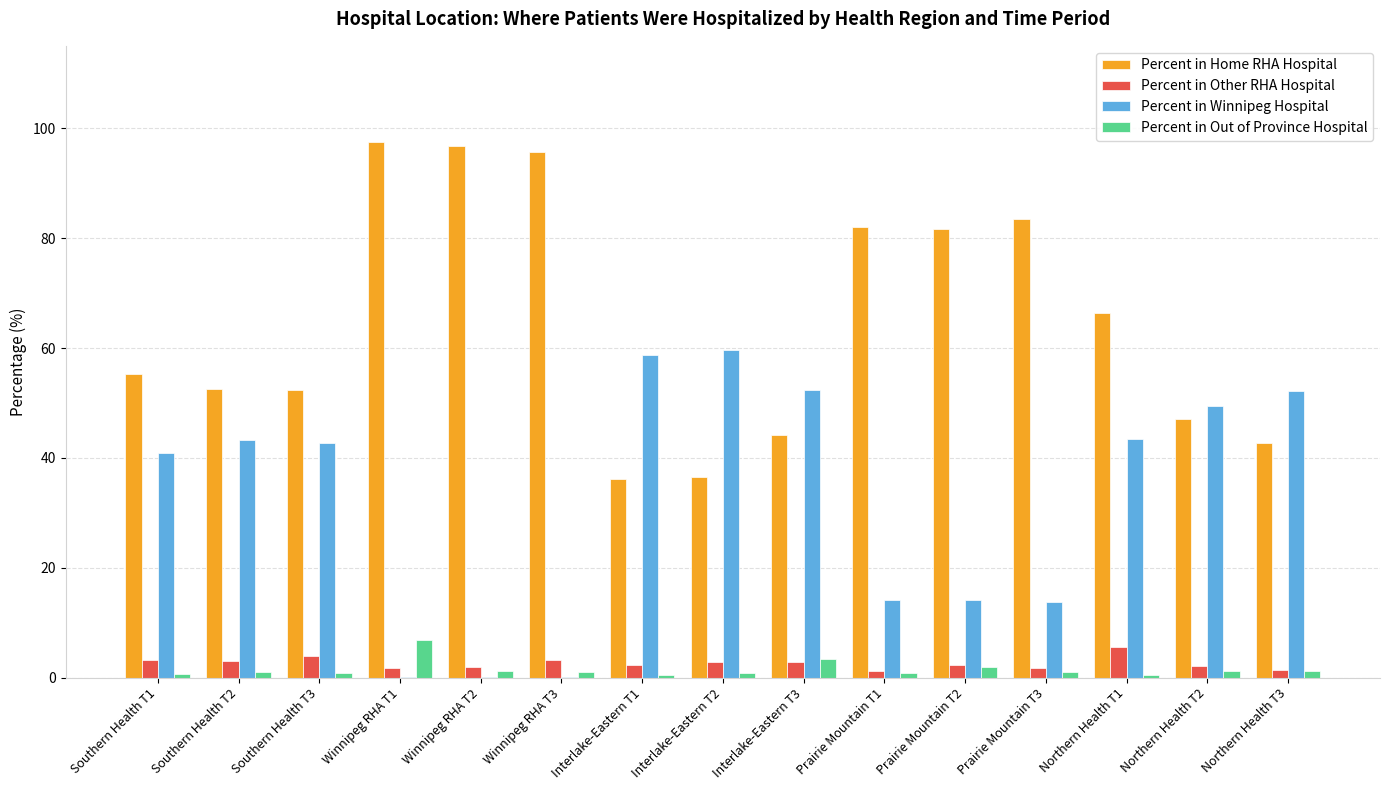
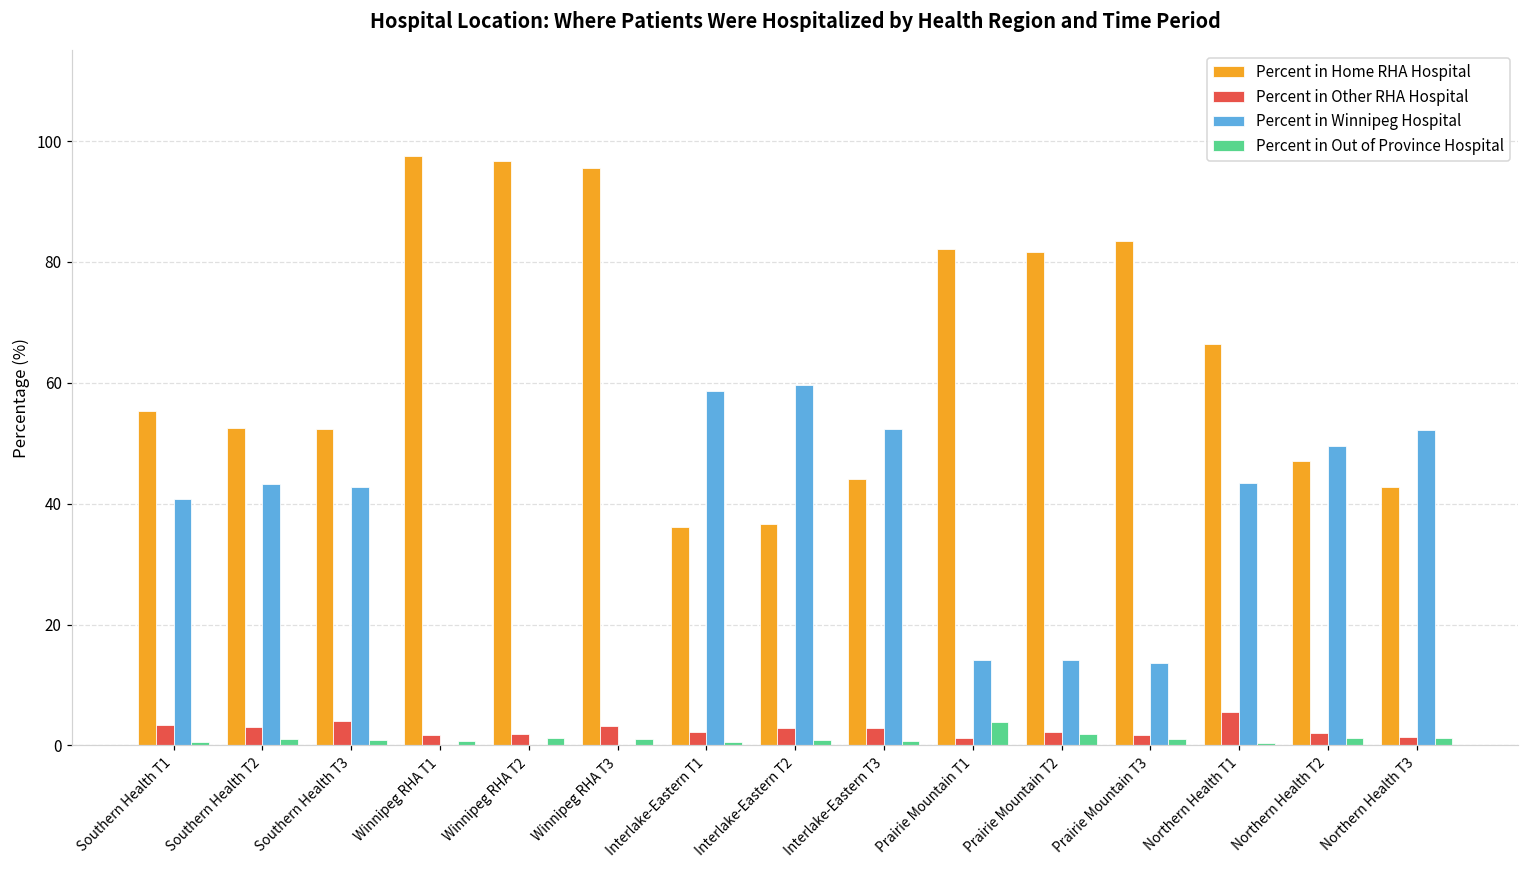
Percent in Out of Province Hospital, Winnipeg RHA T1: 7 -> 1
Percent in Out of Province Hospital, Interlake-Eastern T3: 3 -> 1
Percent in Out of Province Hospital, Prairie Mountain T1: 1 -> 4
